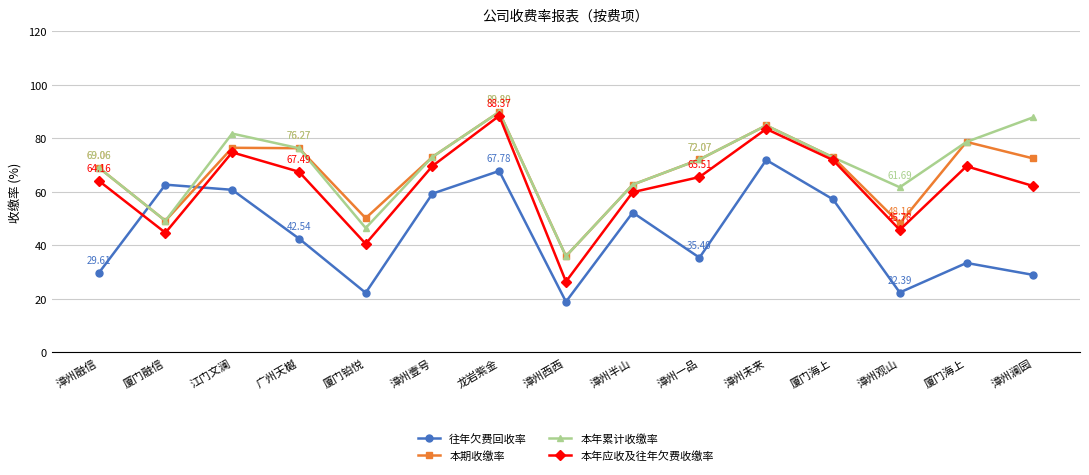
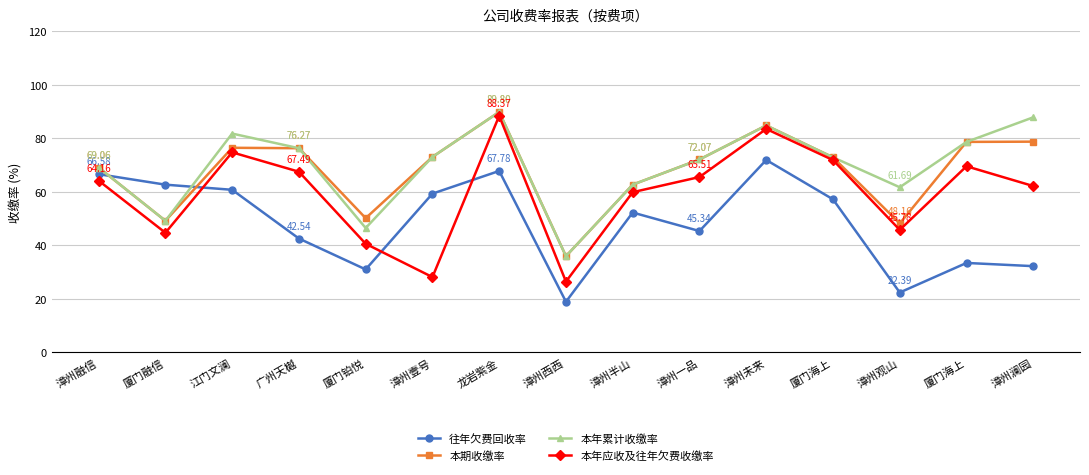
往年欠费回收率, 漳州融信: 29.61 -> 66.58
往年欠费回收率, 厦门铂悦: 22 -> 31
本年应收及往年欠费收缴率, 漳州壹号: 70 -> 28
往年欠费回收率, 漳州一品: 35.40 -> 45.34
往年欠费回收率, 漳州澜园: 29 -> 32
本期收缴率, 漳州澜园: 72 -> 79
